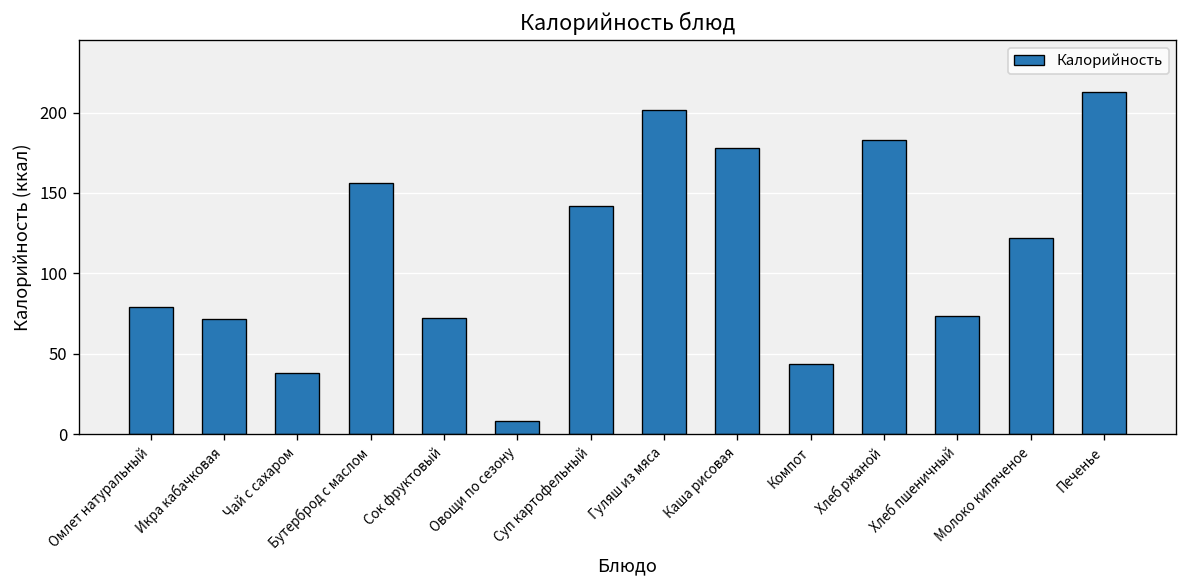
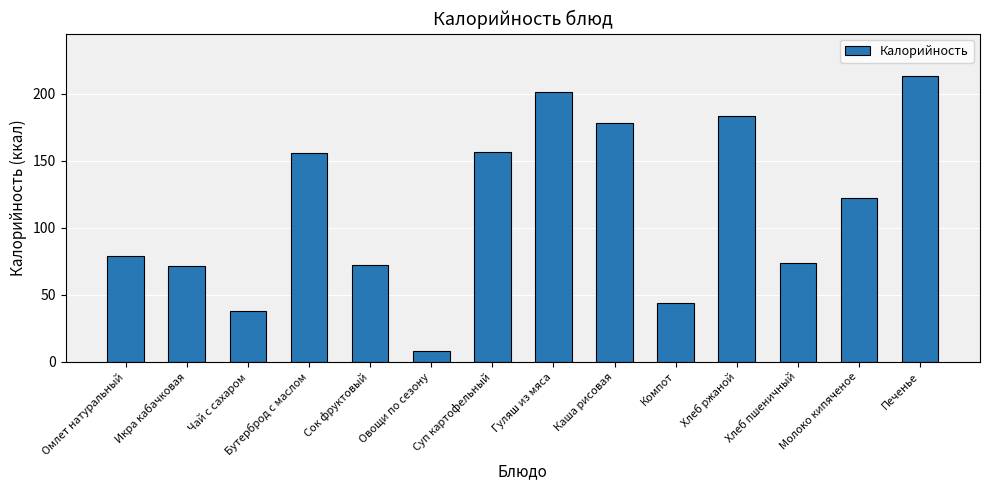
Суп картофельный: 142 -> 156
